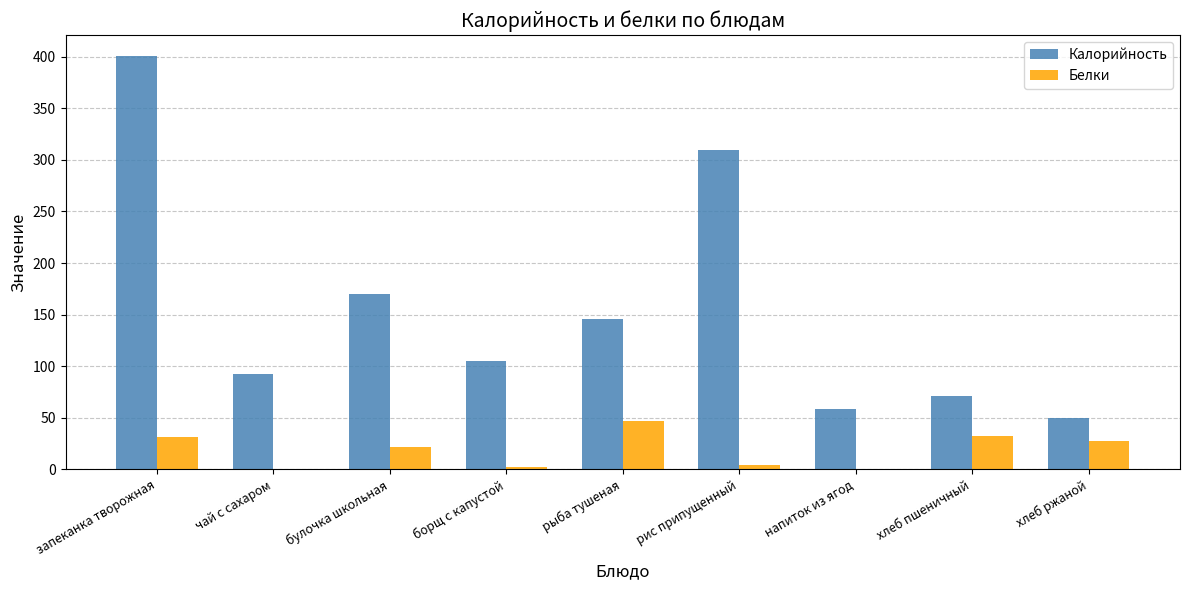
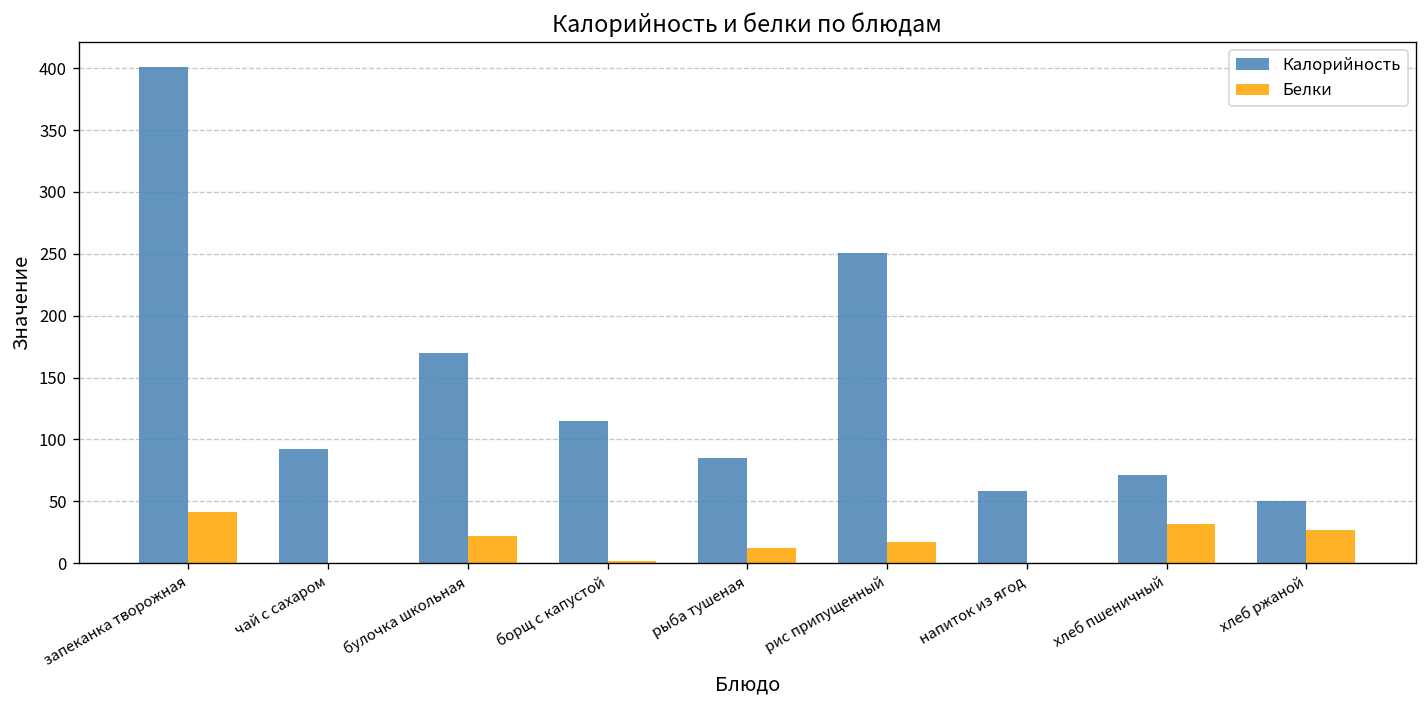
Белки, запеканка творожная: 31 -> 41
Калорийность, борщ с капустой: 105 -> 115
Калорийность, рыба тушеная: 146 -> 85
Белки, рыба тушеная: 47 -> 12
Калорийность, рис припущенный: 310 -> 251
Белки, рис припущенный: 4 -> 17
